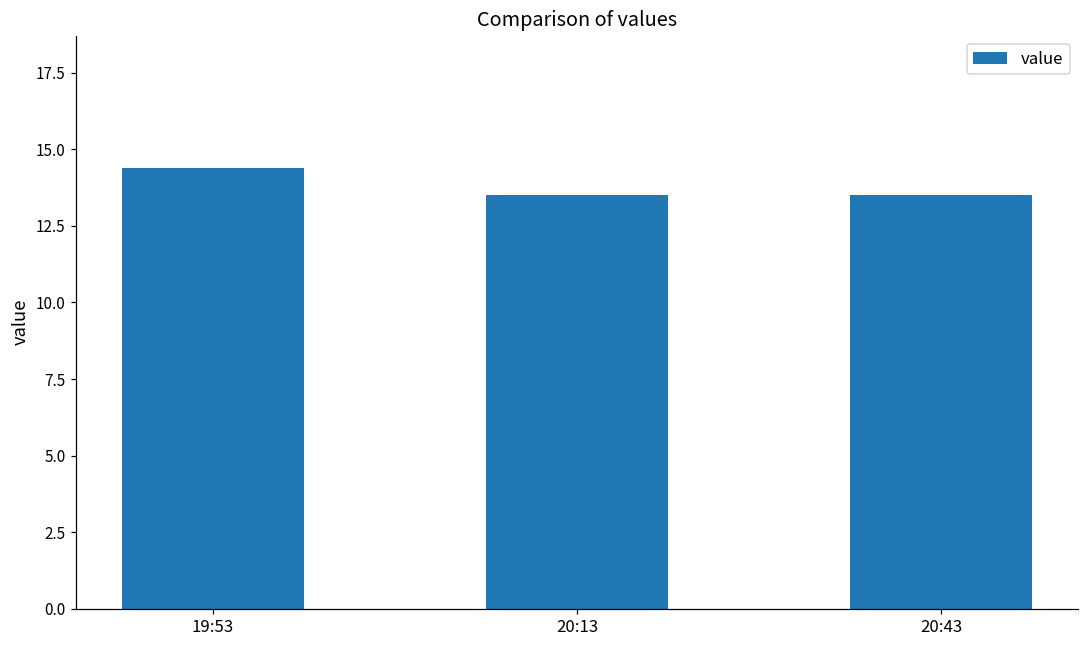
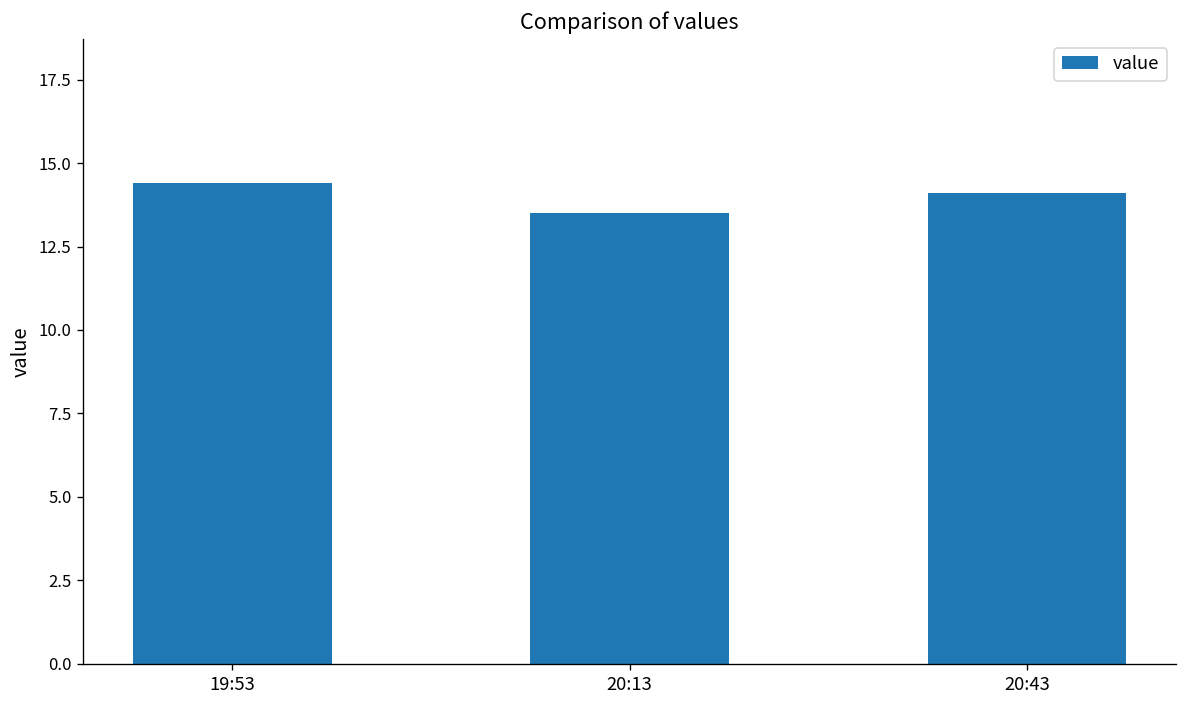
20:43: 13.5 -> 14.1
